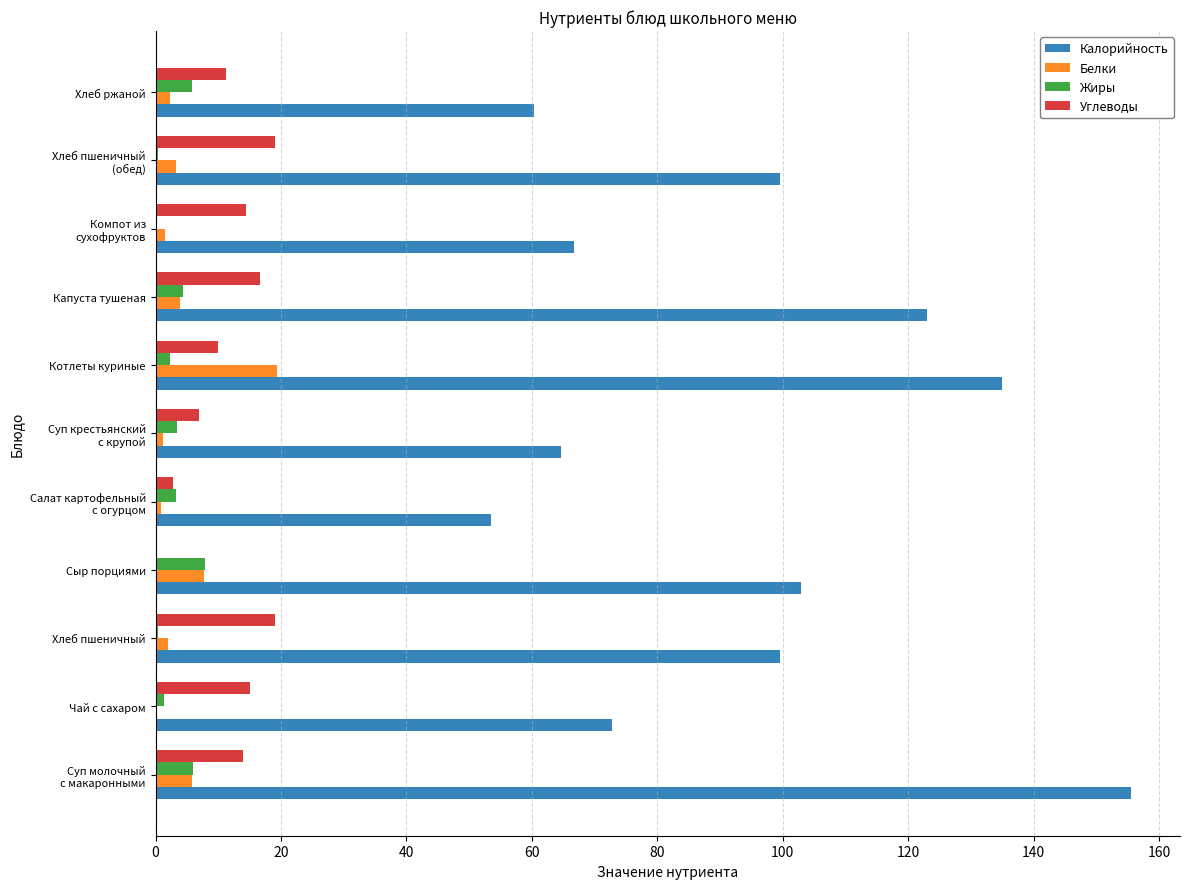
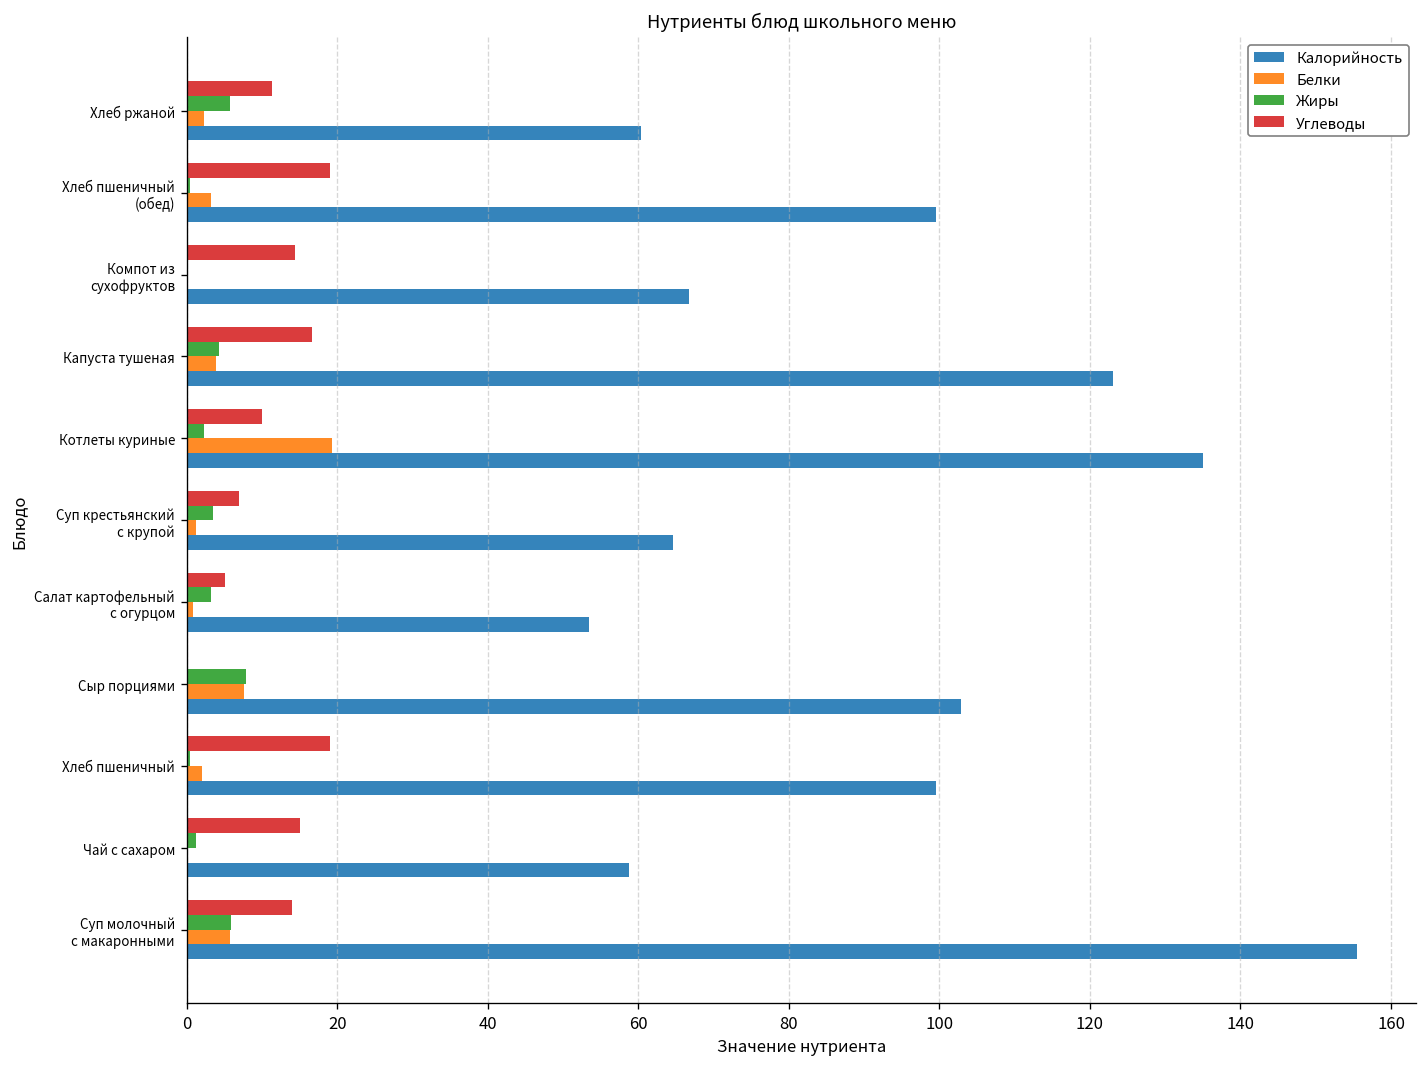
Белки, Компот из сухофруктов: 2 -> 0
Углеводы, Салат картофельный с огурцом: 3 -> 5
Калорийность, Чай с сахаром: 73 -> 59
